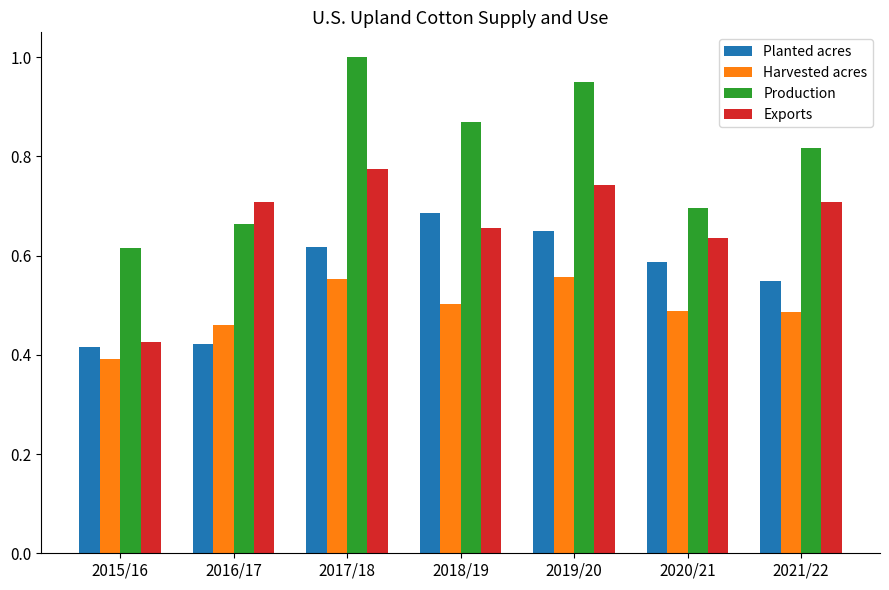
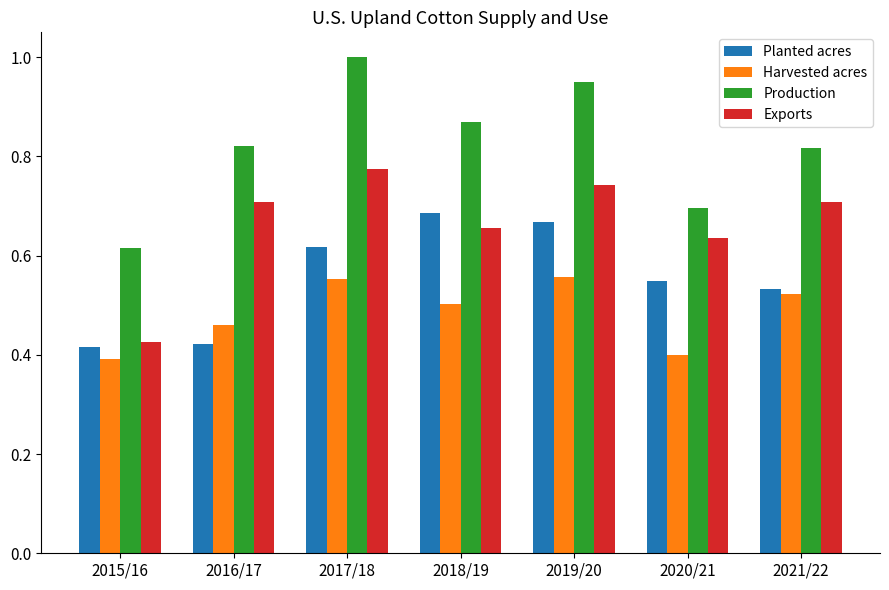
Production, 2016/17: 0.66 -> 0.82
Planted acres, 2019/20: 0.65 -> 0.67
Planted acres, 2020/21: 0.59 -> 0.55
Harvested acres, 2020/21: 0.49 -> 0.40
Planted acres, 2021/22: 0.55 -> 0.53
Harvested acres, 2021/22: 0.49 -> 0.52
